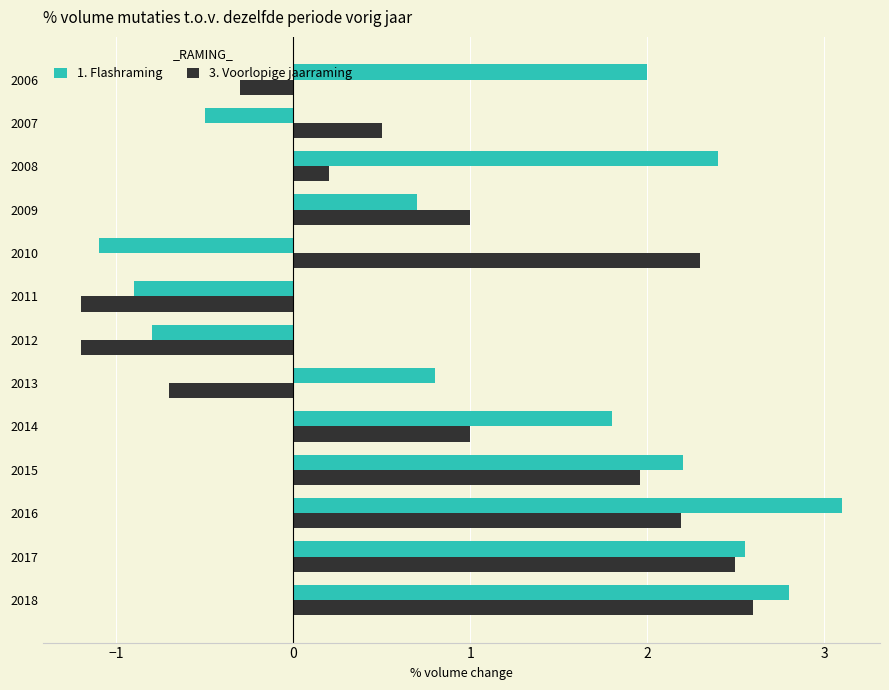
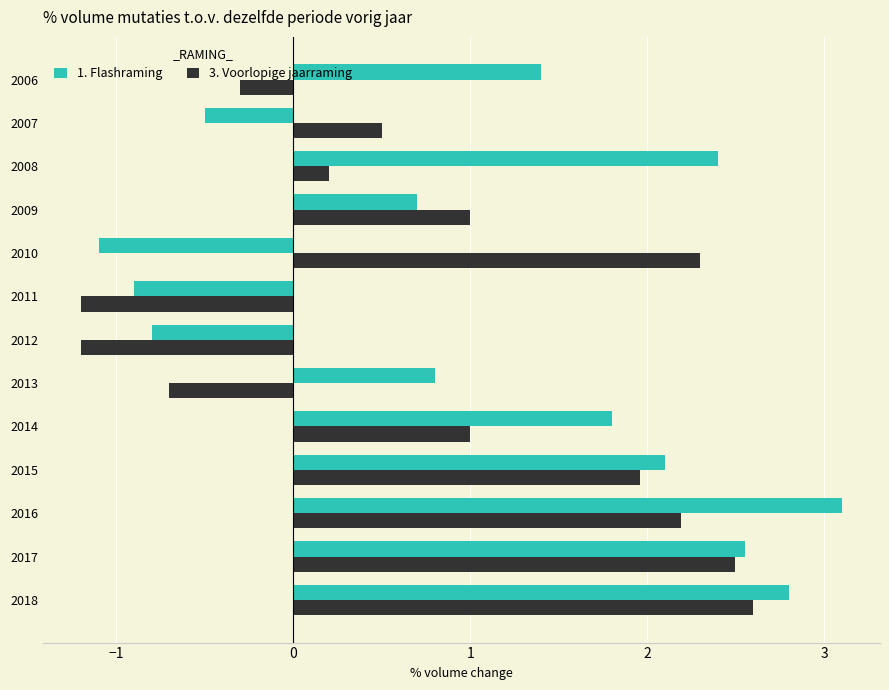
1. Flashraming, 2006: 2.0 -> 1.4
1. Flashraming, 2015: 2.2 -> 2.1
